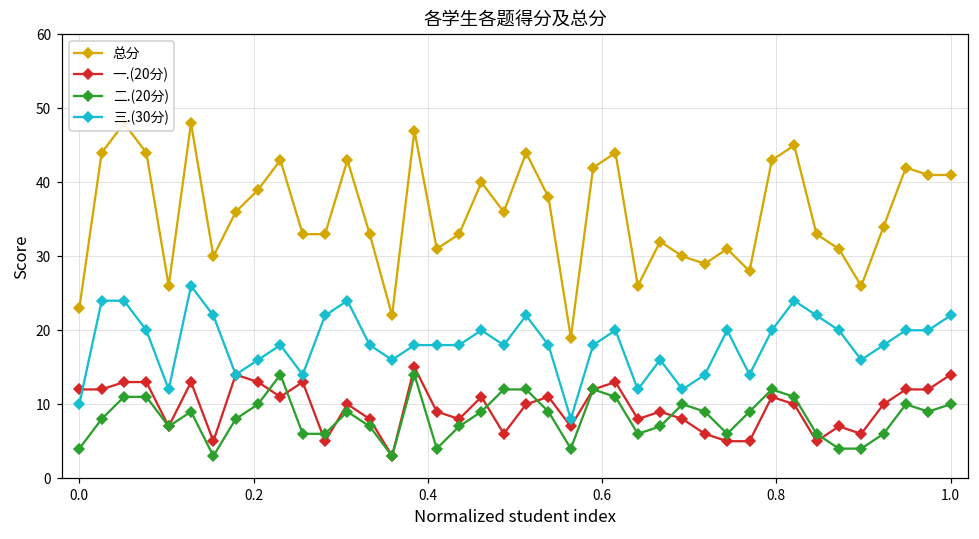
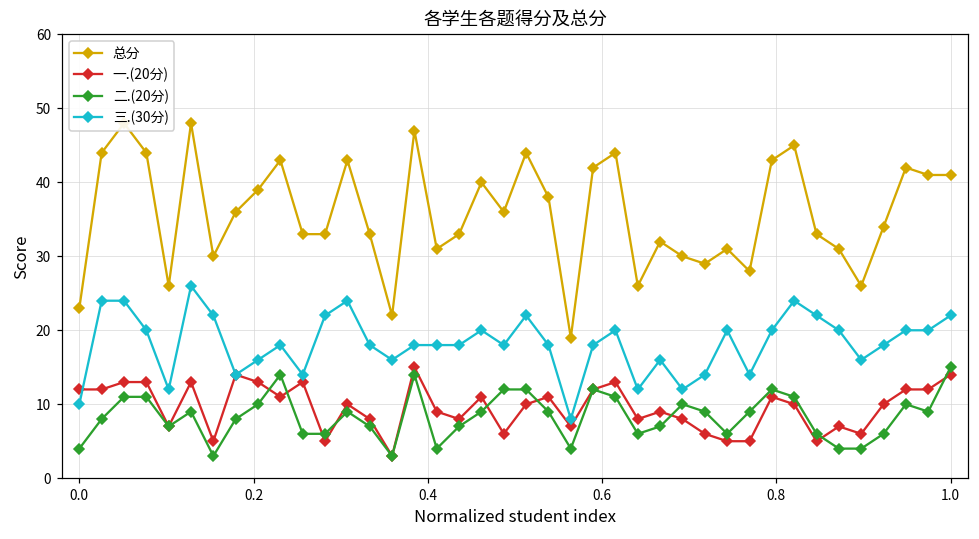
二.(20分), 1.0: 10 -> 15
